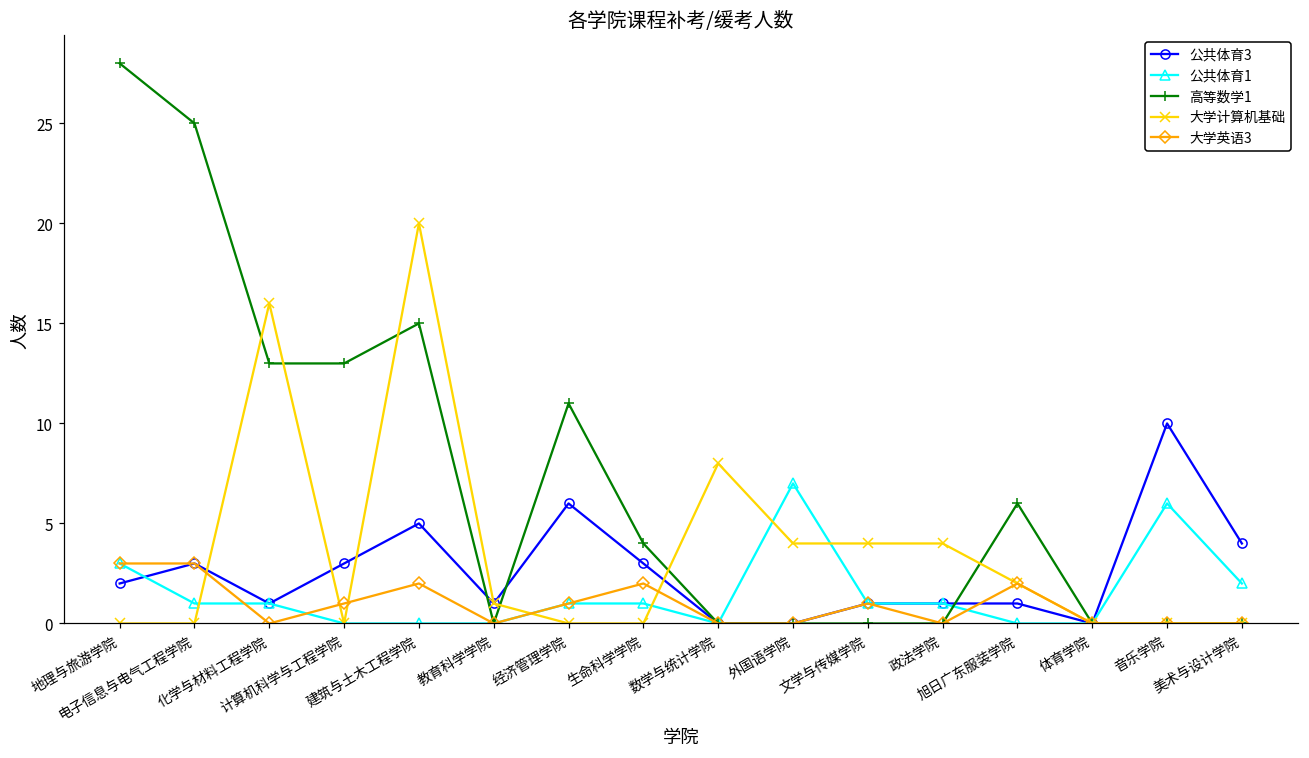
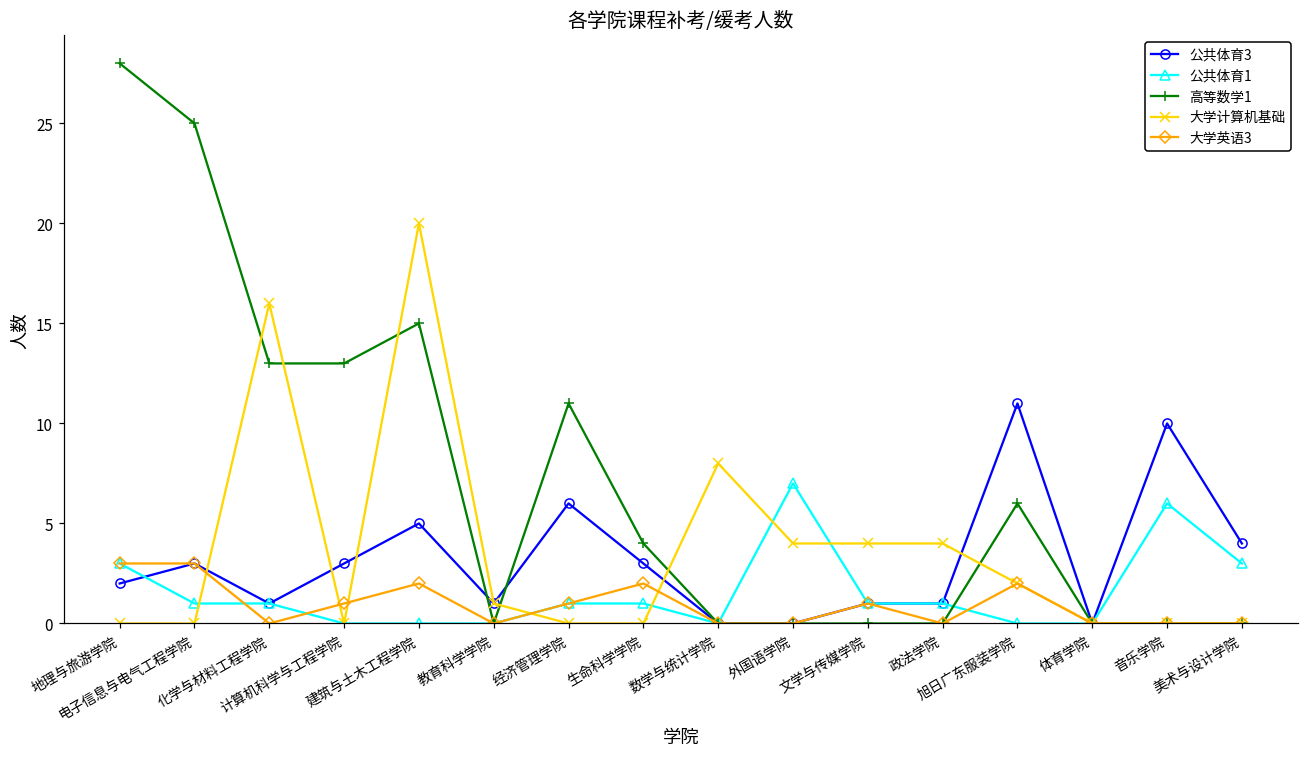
公共体育3, 旭日广东服装学院: 1 -> 11
公共体育1, 美术与设计学院: 2 -> 3
